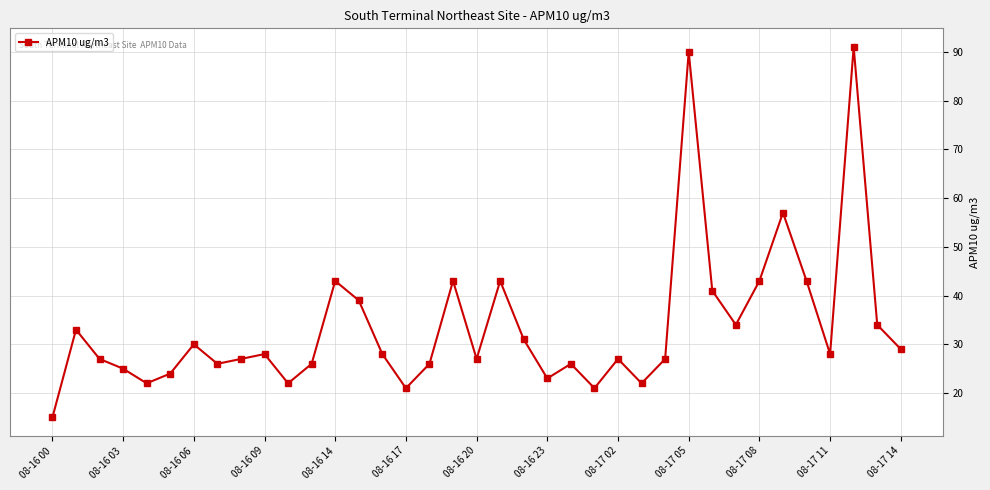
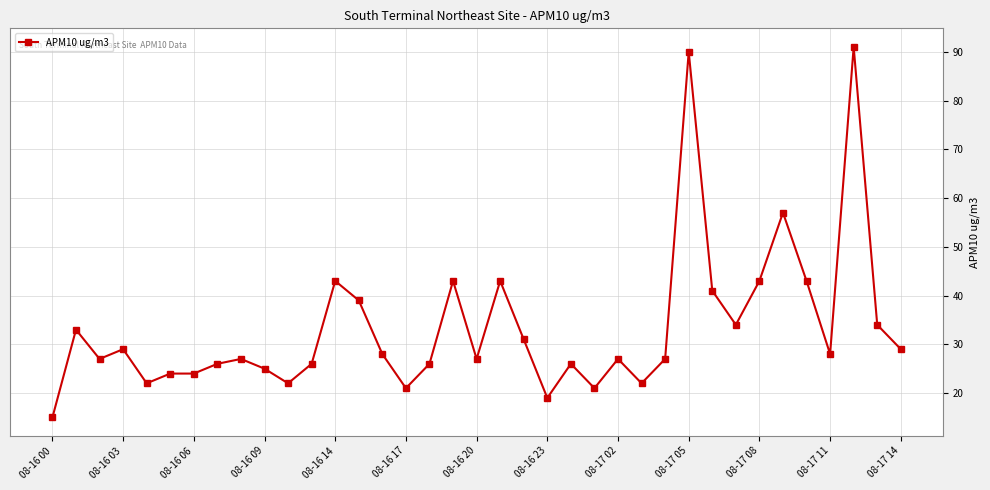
08-16 03: 25 -> 29
08-16 06: 30 -> 24
08-16 09: 28 -> 25
08-16 23: 23 -> 19
